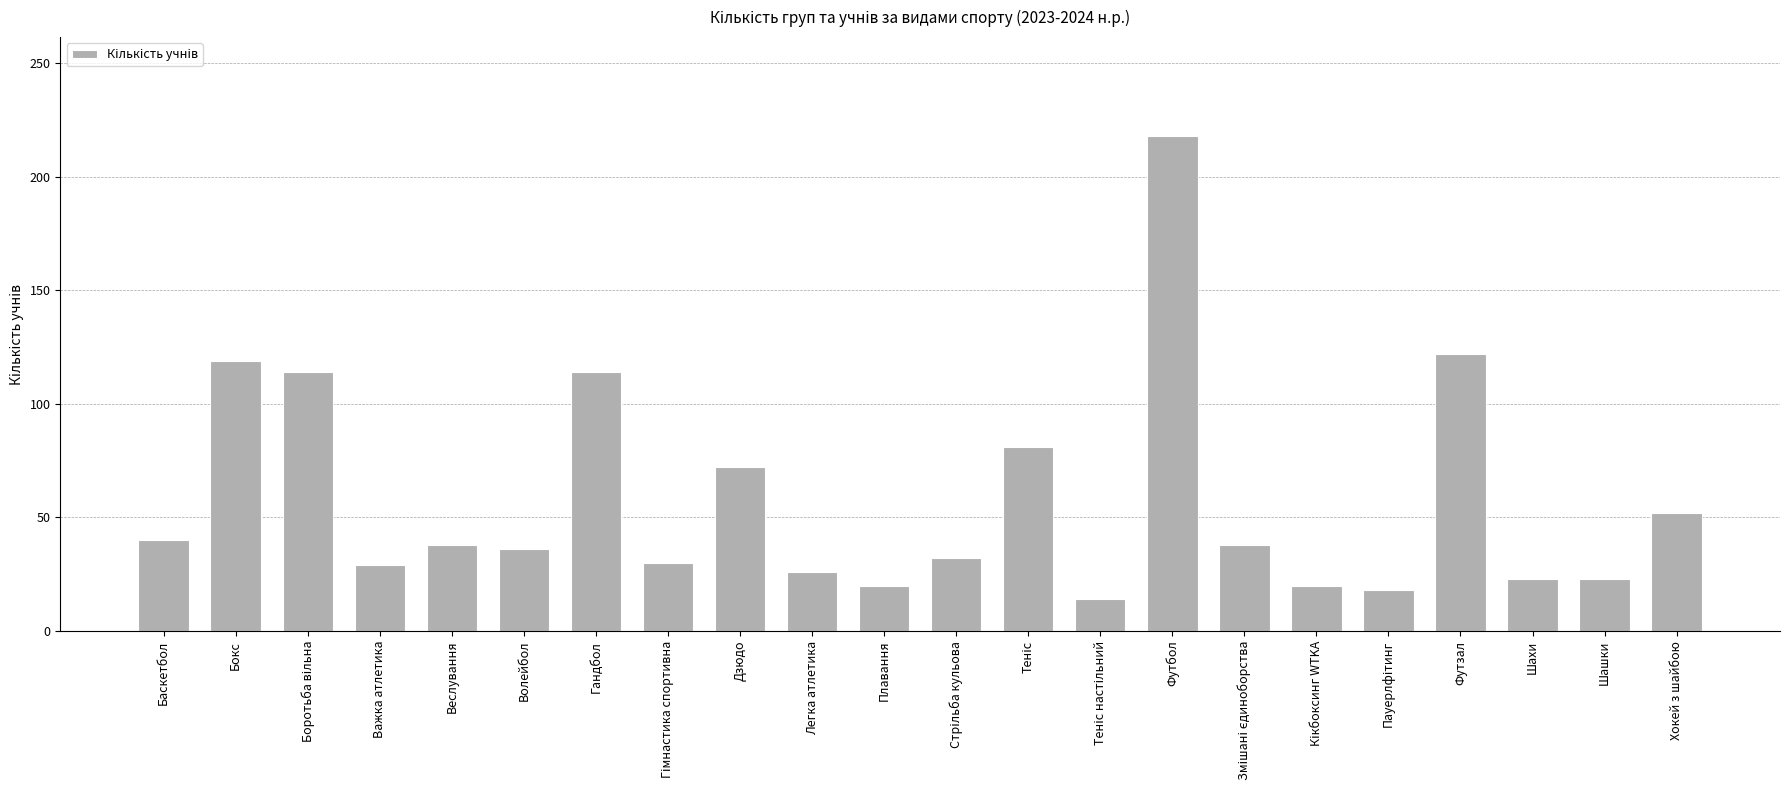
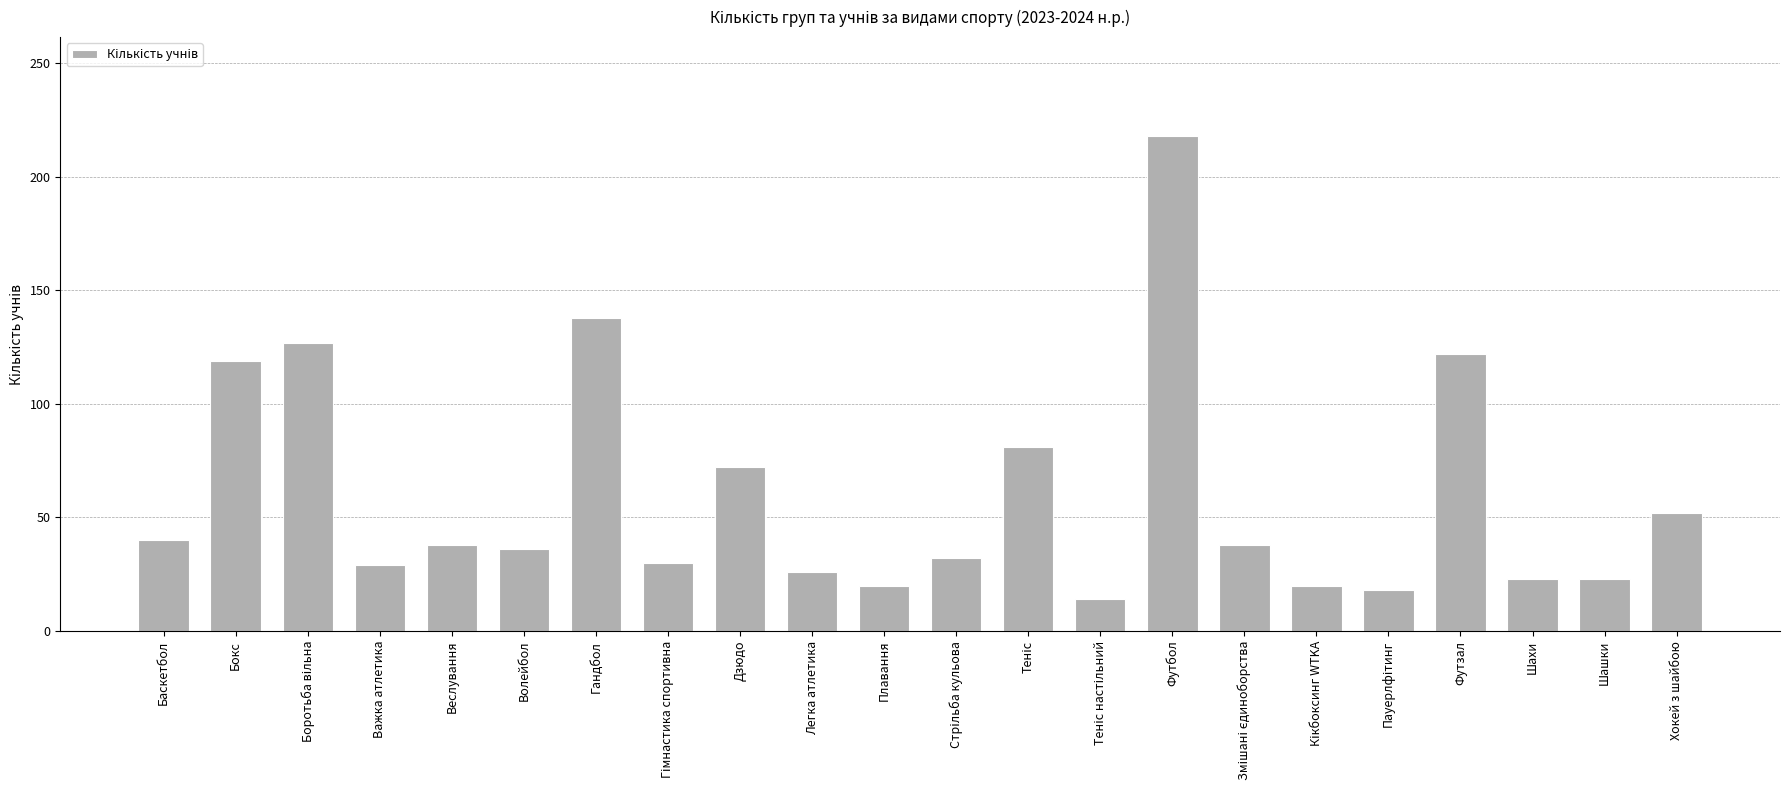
Боротьба вільна: 114 -> 127
Гандбол: 114 -> 138
